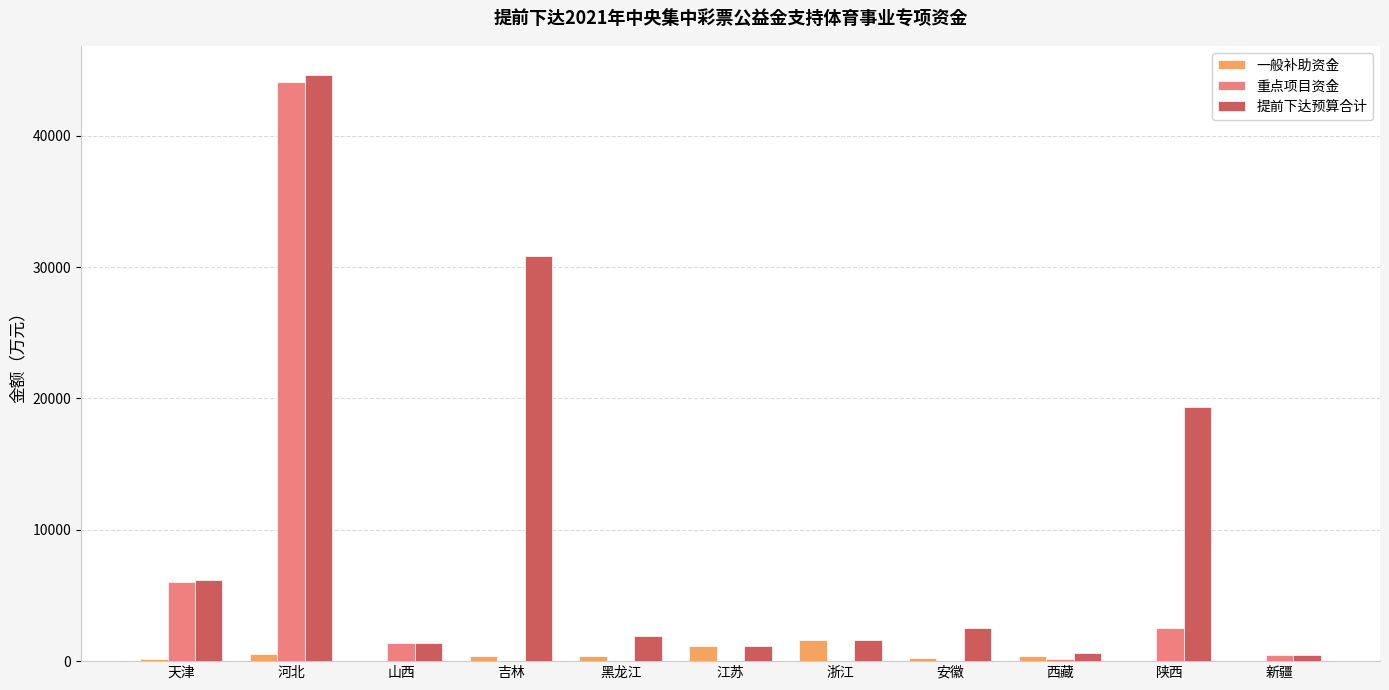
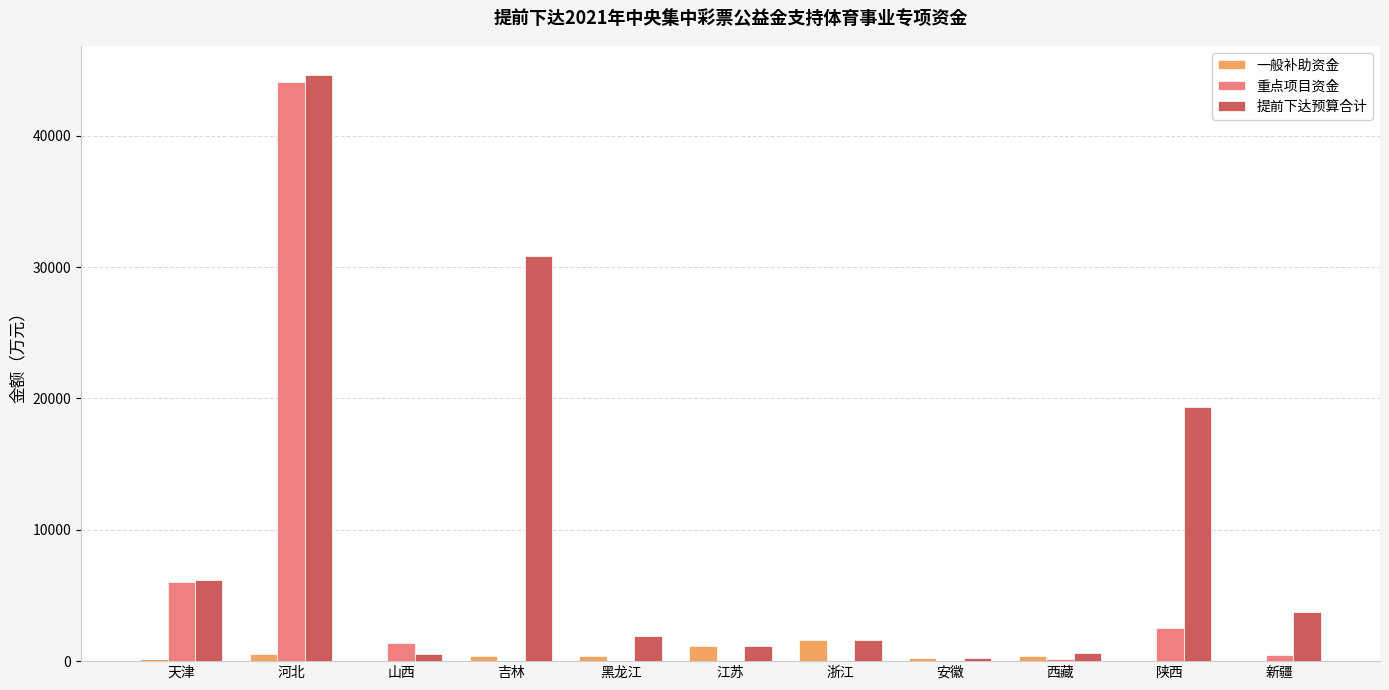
提前下达预算合计, 山西: 1400 -> 500
提前下达预算合计, 安徽: 2500 -> 200
提前下达预算合计, 新疆: 500 -> 3700
